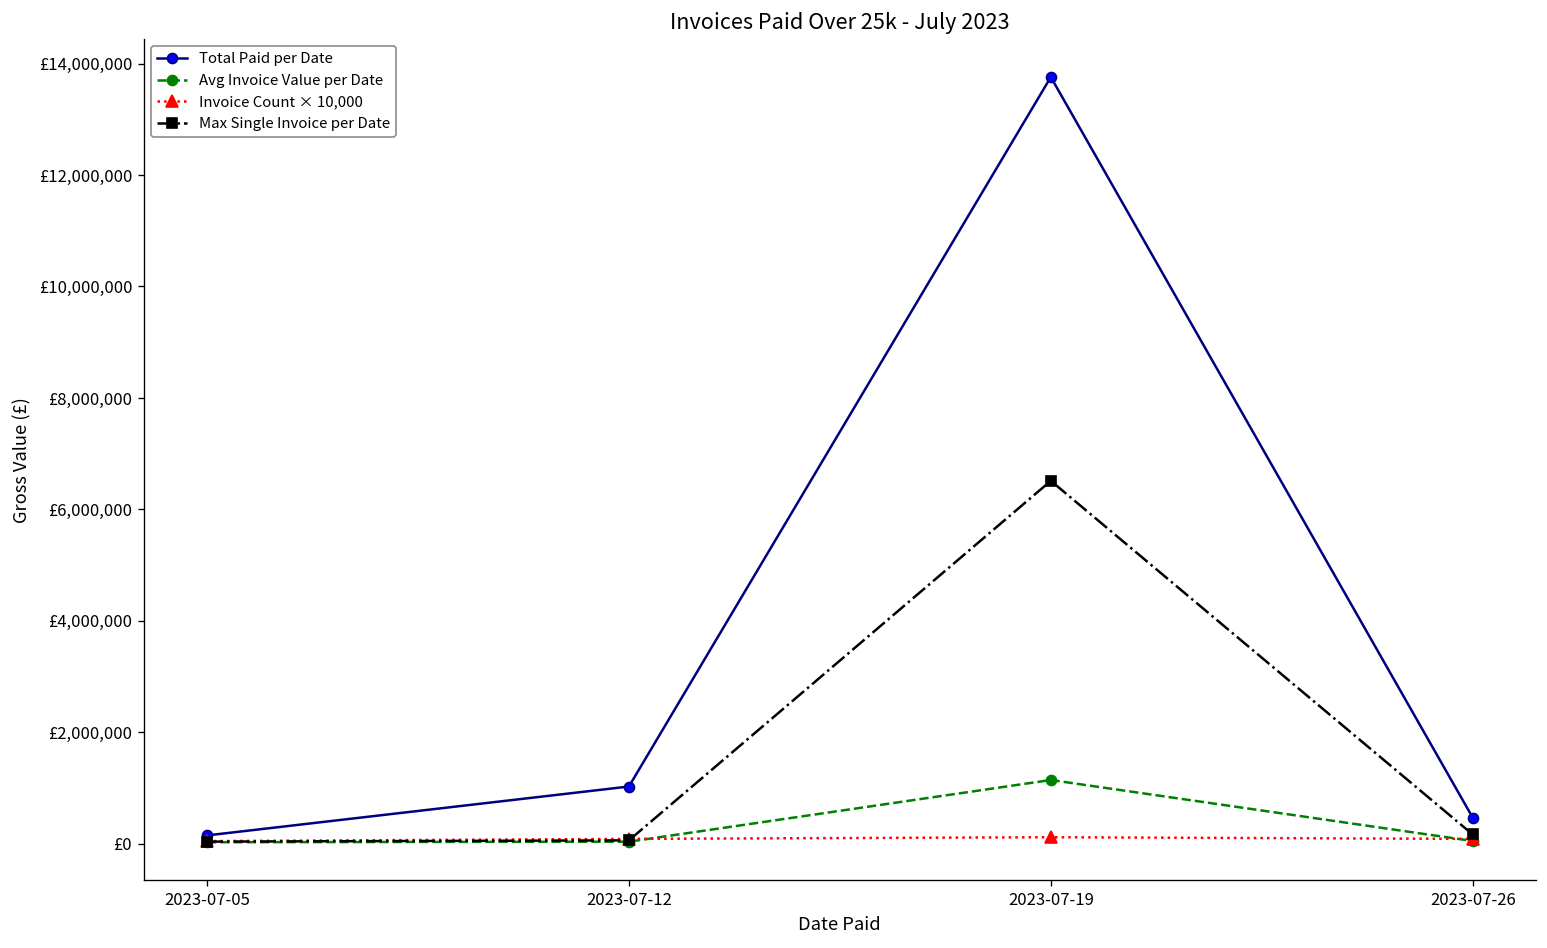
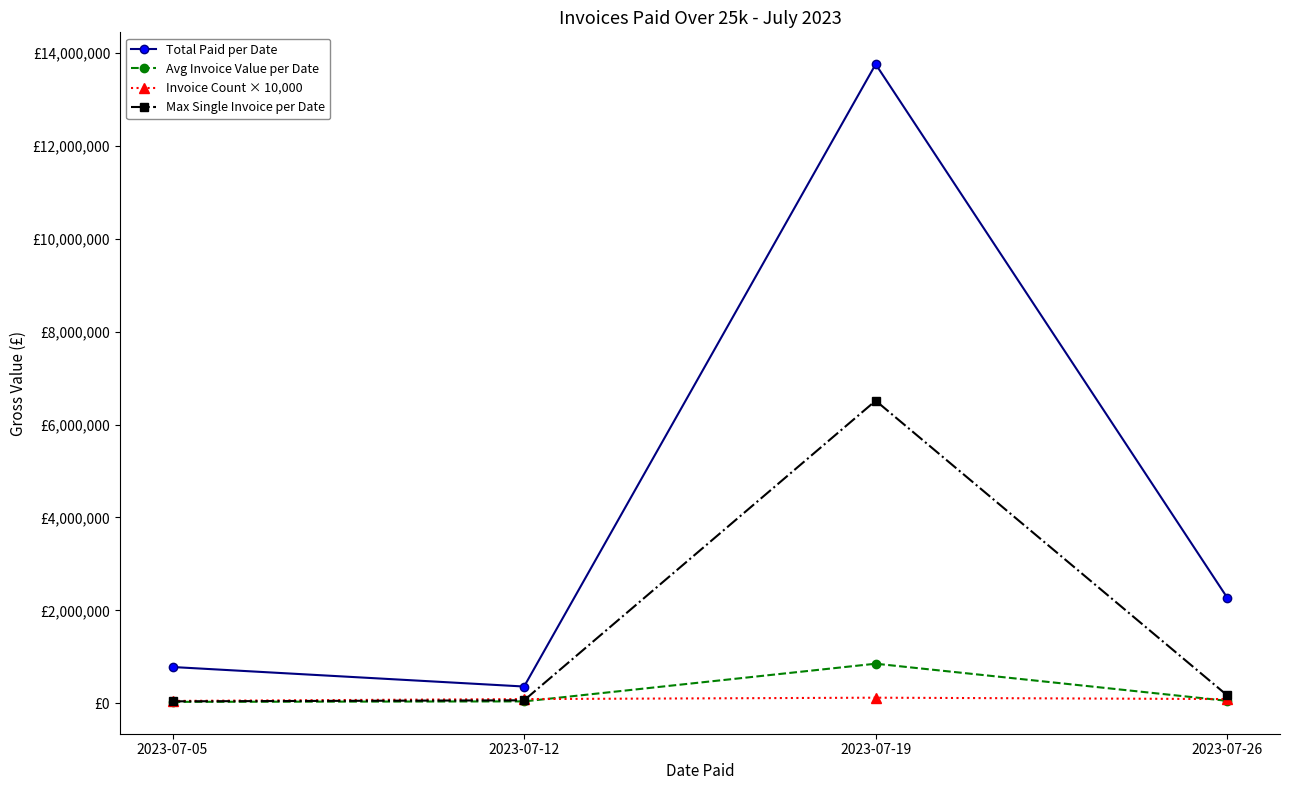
Total Paid per Date, 2023-07-05: £200,000 -> £800,000
Total Paid per Date, 2023-07-12: £1,000,000 -> £400,000
Avg Invoice Value per Date, 2023-07-19: £1,100,000 -> £900,000
Total Paid per Date, 2023-07-26: £500,000 -> £2,300,000
